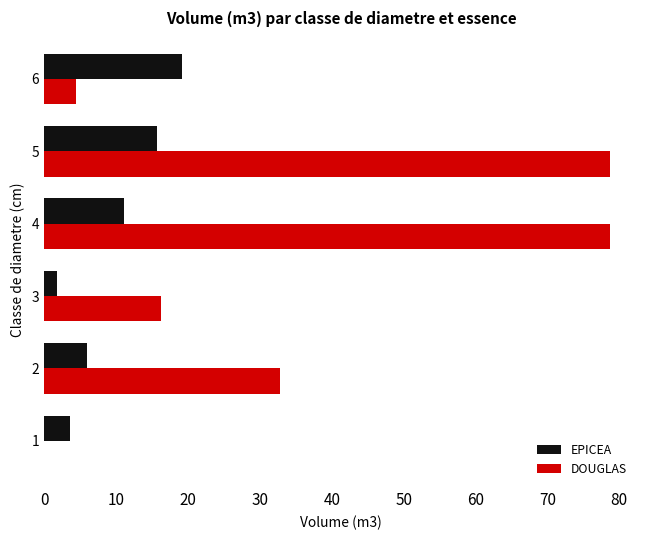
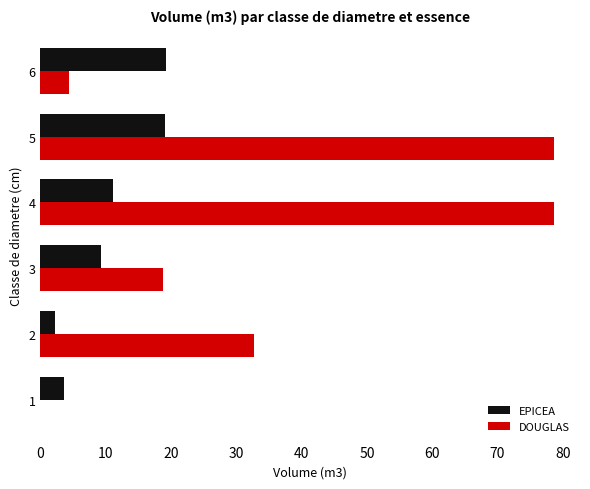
EPICEA, 5: 16 -> 19
EPICEA, 3: 2 -> 9
DOUGLAS, 3: 16 -> 19
EPICEA, 2: 6 -> 2
